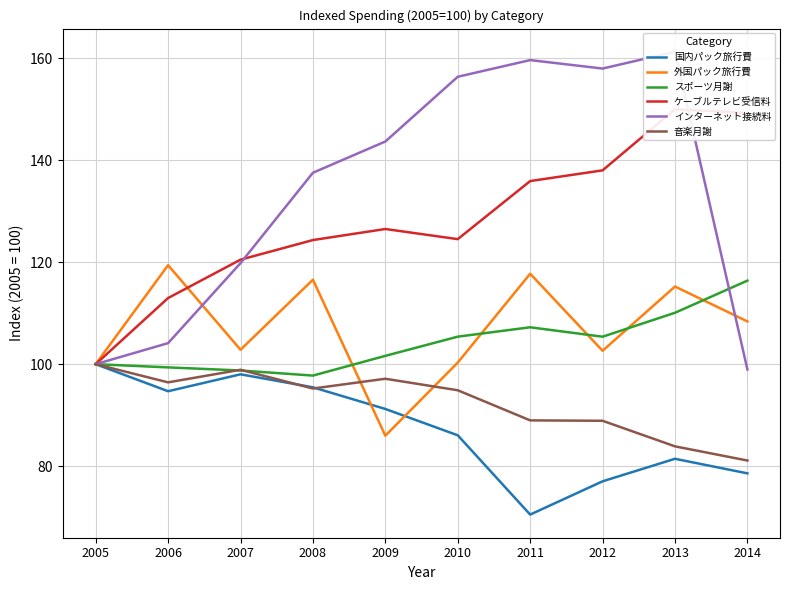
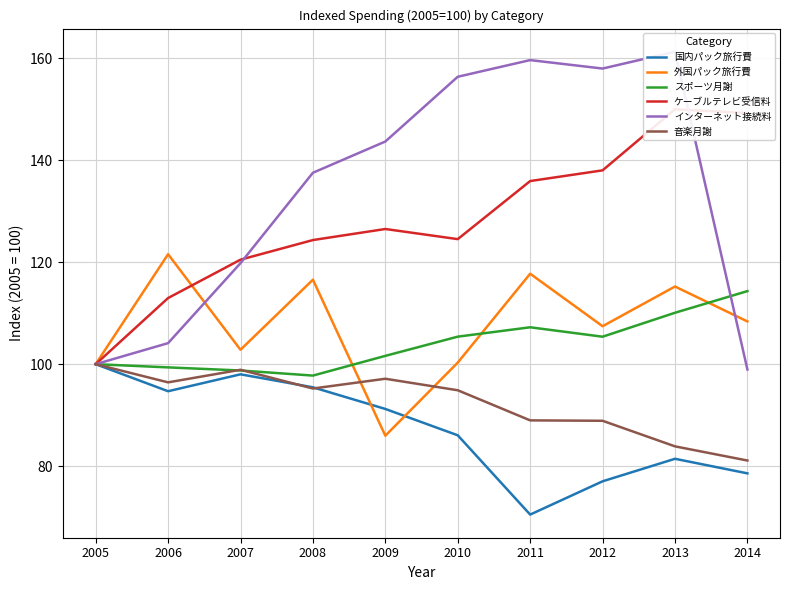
外国パック旅行費, 2006: 119 -> 122
外国パック旅行費, 2012: 103 -> 107
スポーツ月謝, 2014: 116 -> 114
